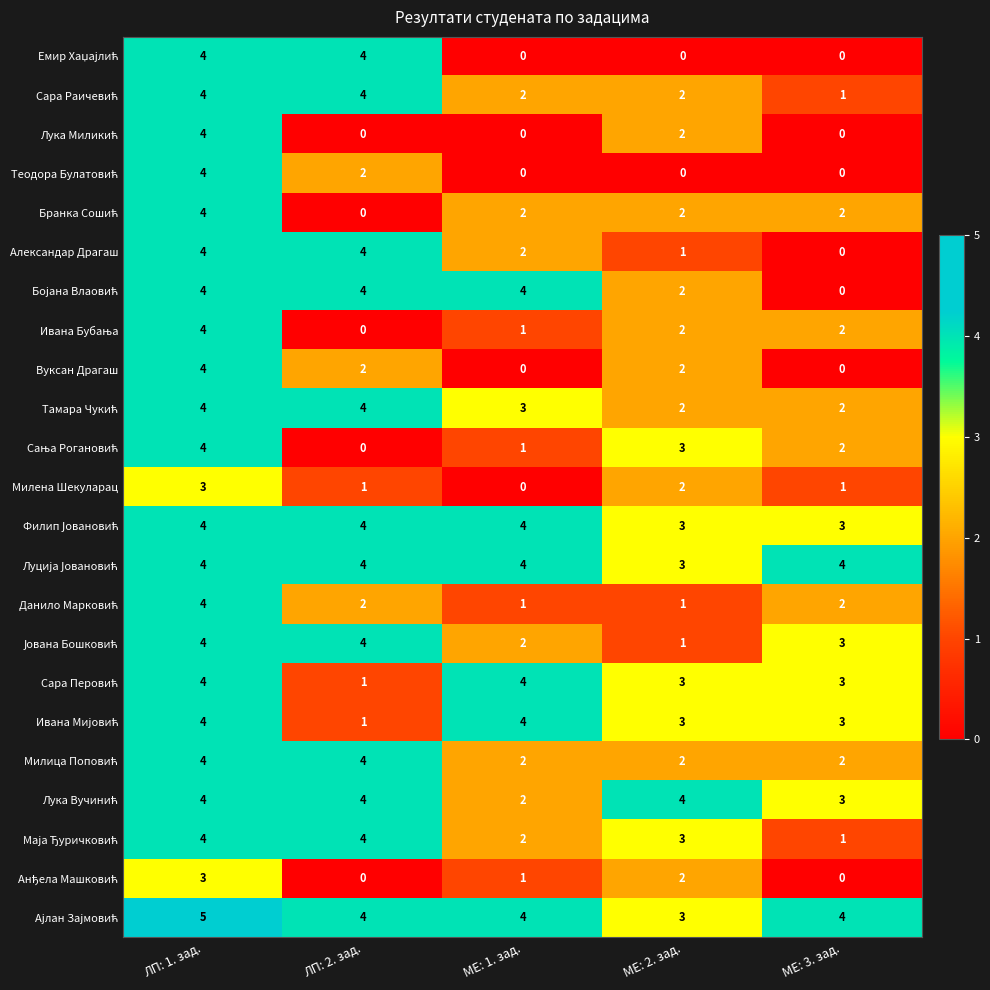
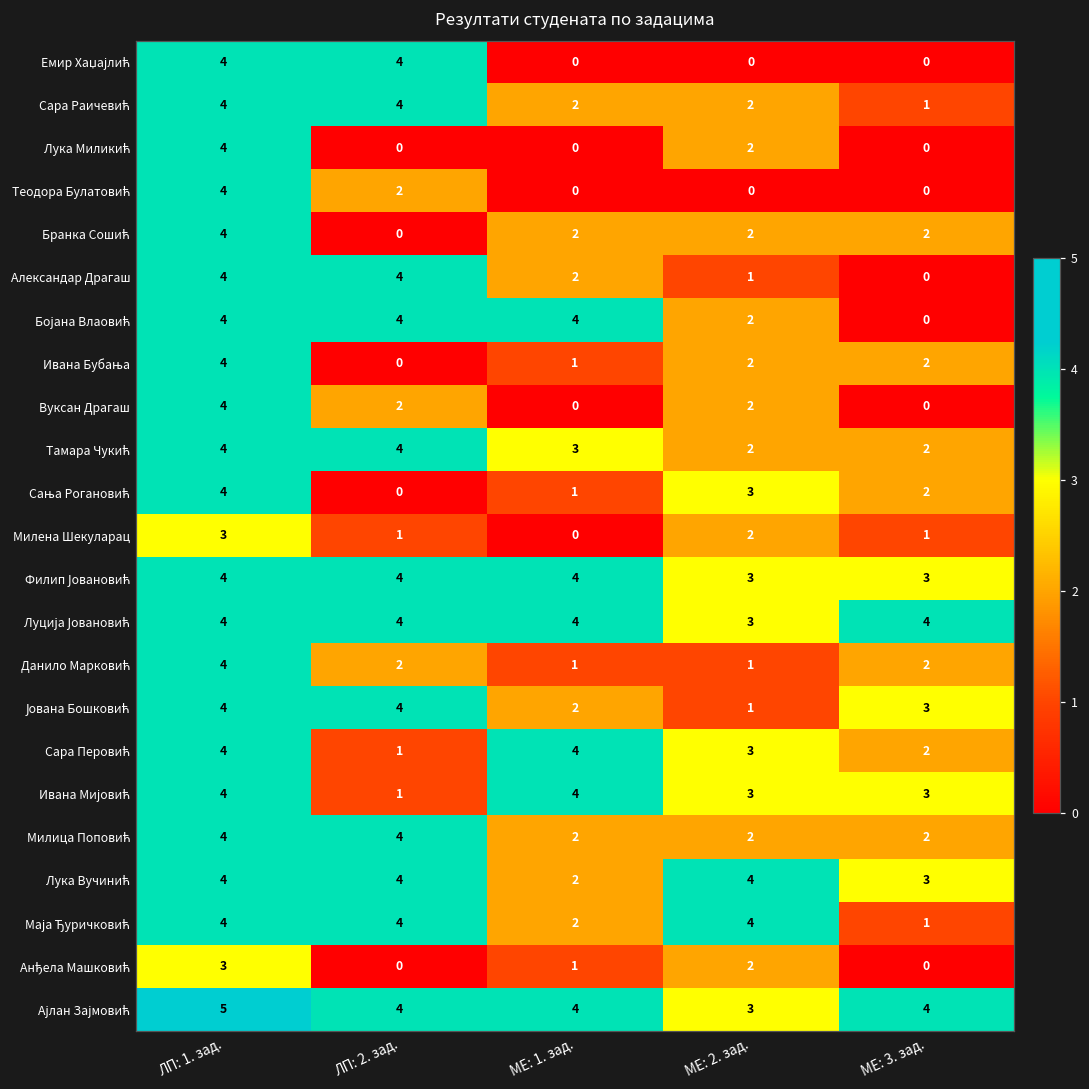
Сара Перовић, МЕ: 3. зад.: 3 -> 2
Маја Ђуричковић, МЕ: 2. зад.: 3 -> 4
